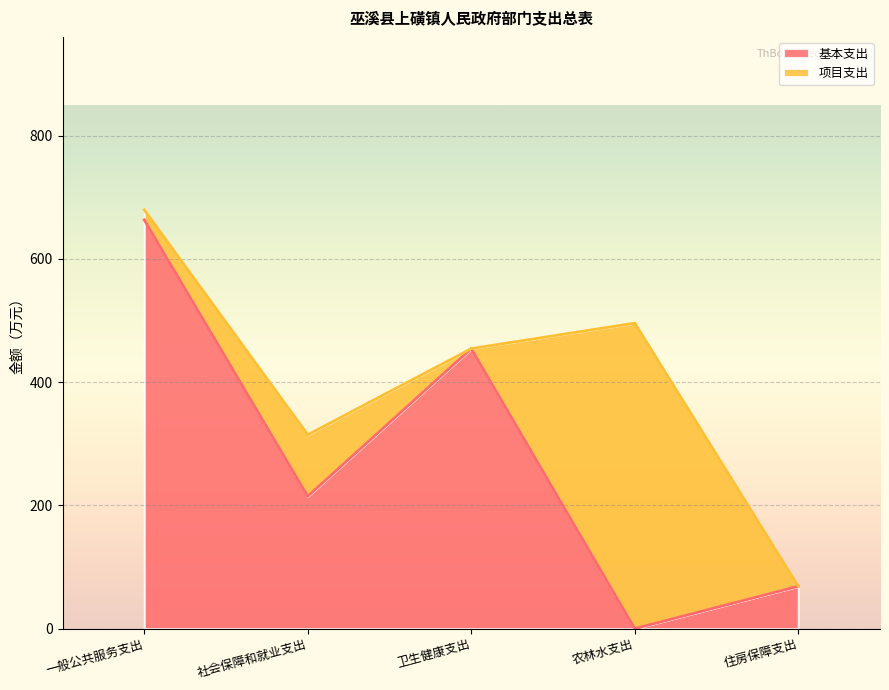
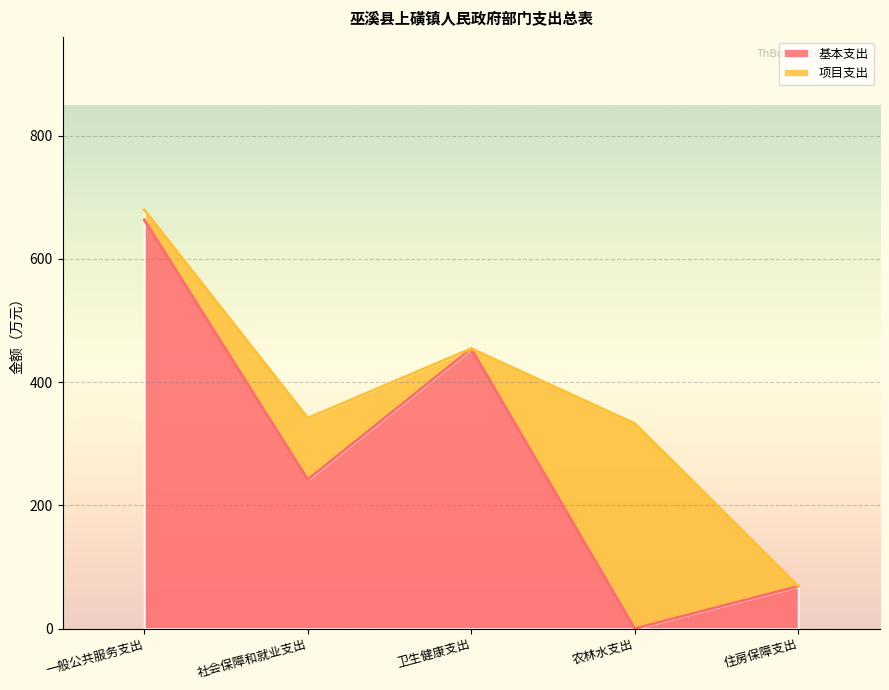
基本支出, 社会保障和就业支出: 210 -> 240
项目支出, 农林水支出: 500 -> 330
